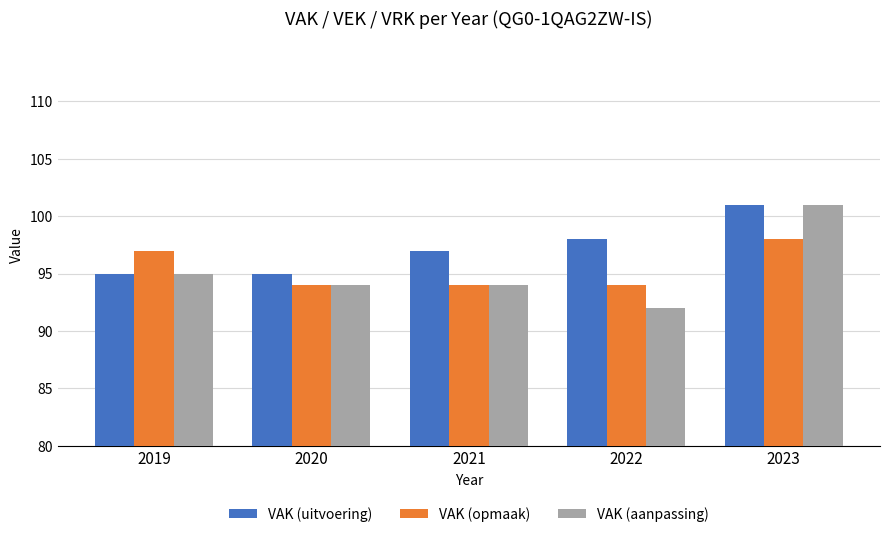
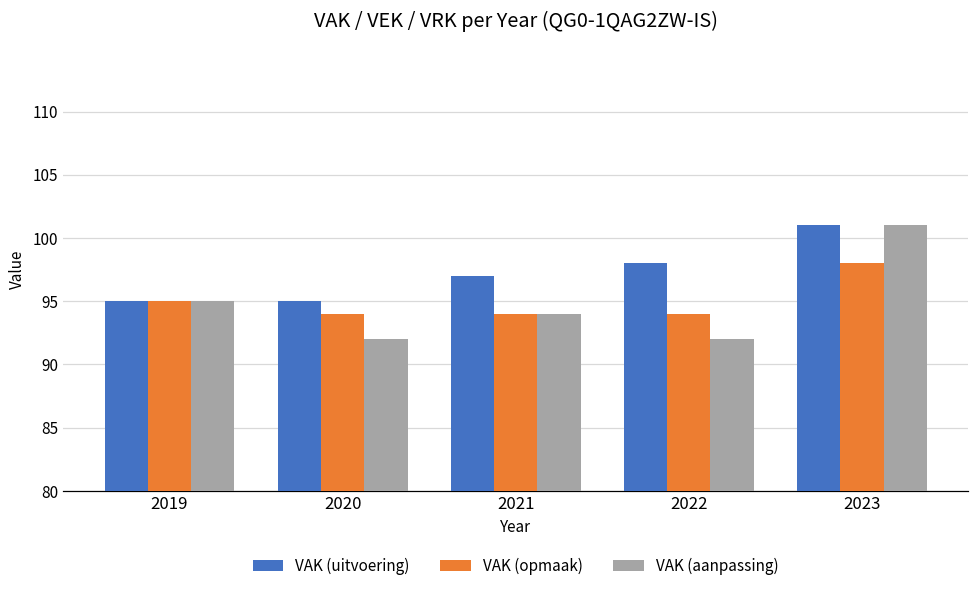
VAK (opmaak), 2019: 97 -> 95
VAK (aanpassing), 2020: 94 -> 92
